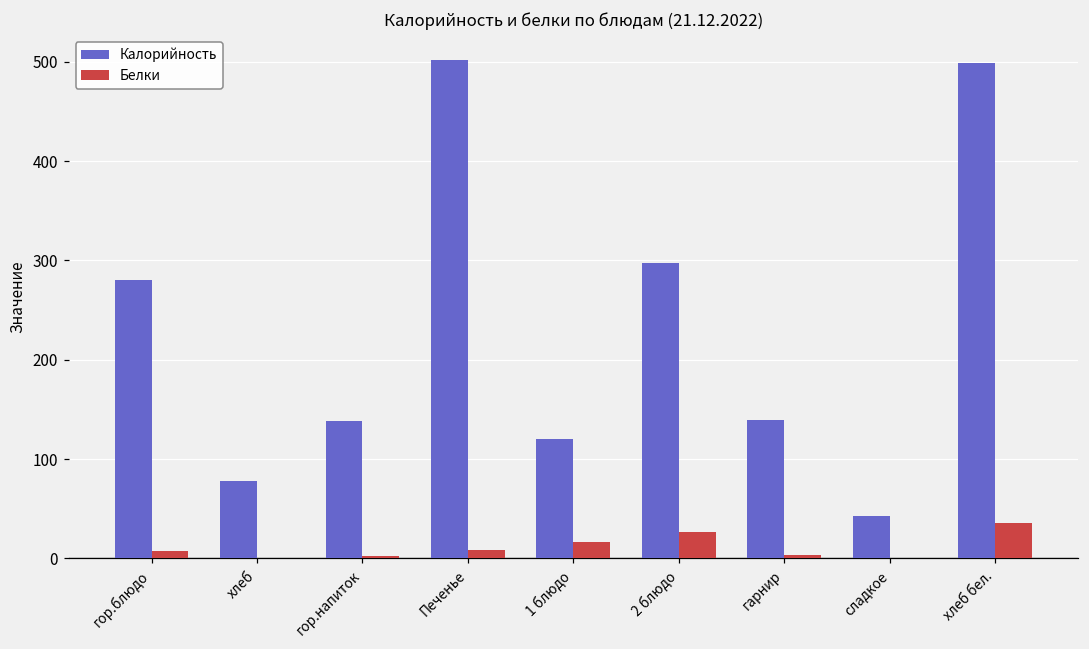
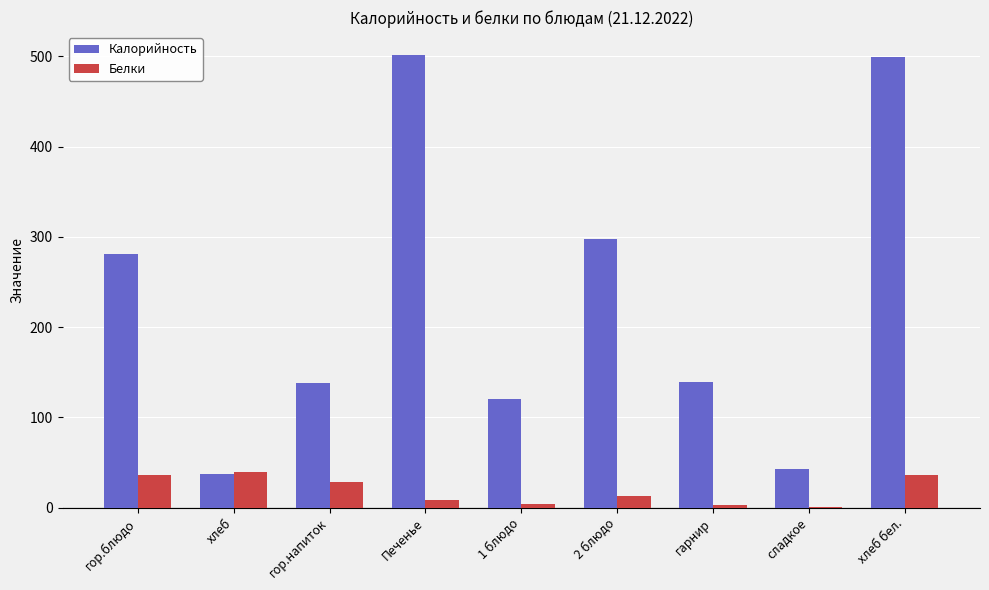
Белки, гор.блюдо: 10 -> 40
Калорийность, хлеб: 80 -> 40
Белки, хлеб: 0 -> 40
Белки, гор.напиток: 0 -> 30
Белки, 1 блюдо: 20 -> 0
Белки, 2 блюдо: 30 -> 10
